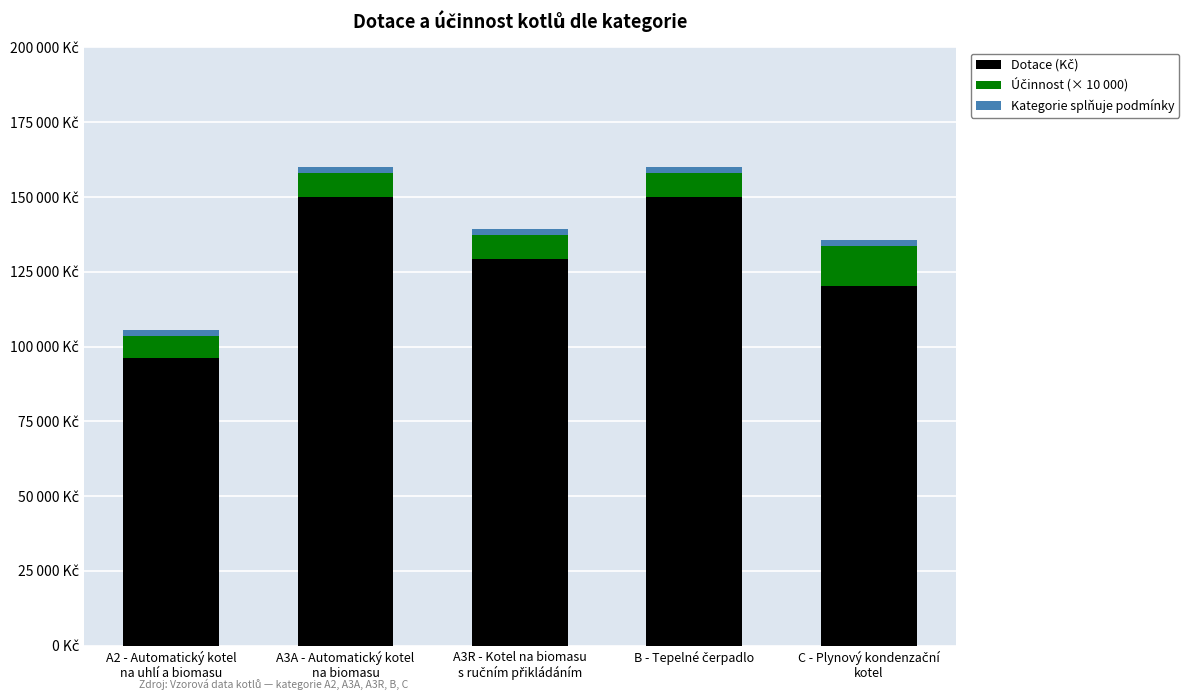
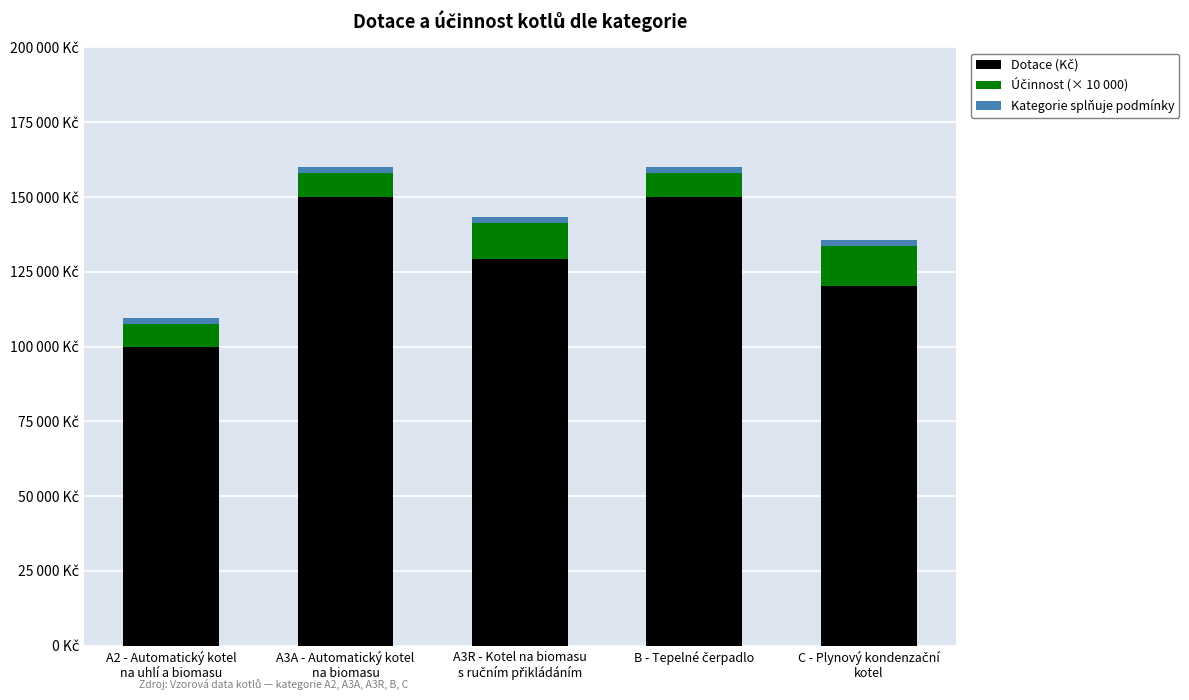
Dotace (Kč), A2 - Automatický kotel na uhlí a biomasu: 96000 Kč -> 100000 Kč
Účinnost (× 10 000), A3R - Kotel na biomasu s ručním přikládáním: 8000 Kč -> 12000 Kč
